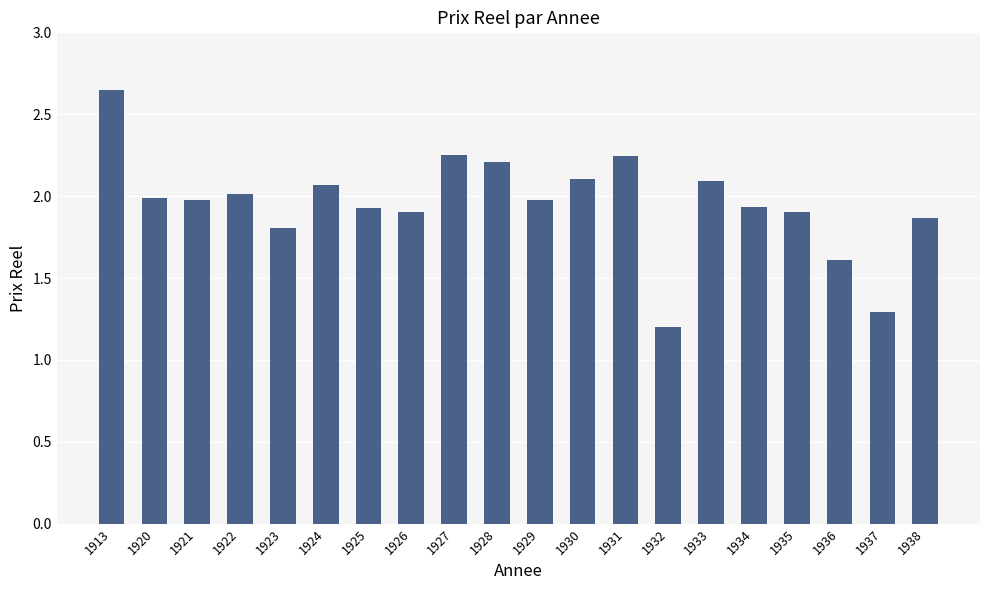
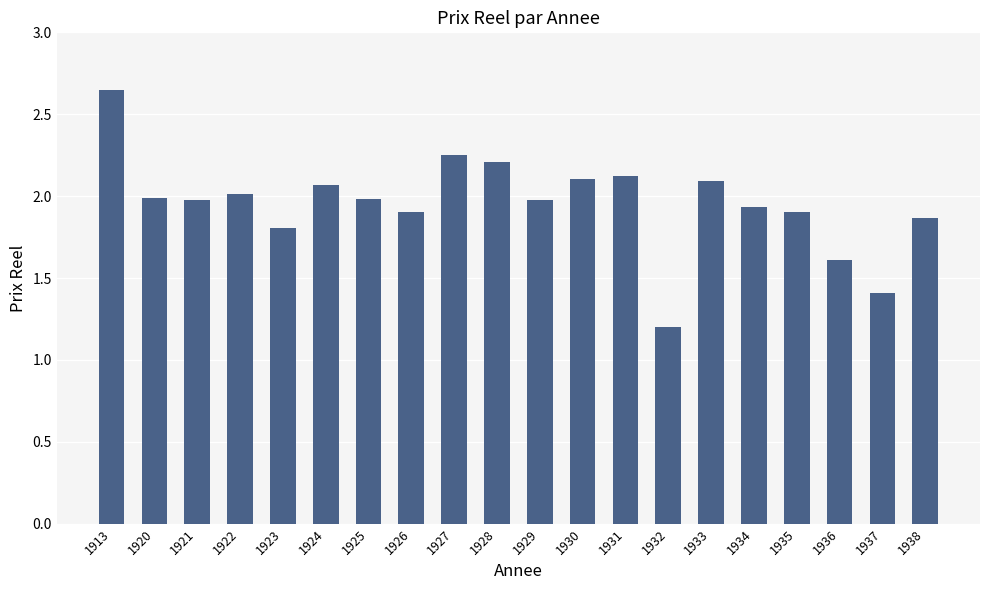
1925: 1.93 -> 1.98
1931: 2.25 -> 2.12
1937: 1.29 -> 1.41
